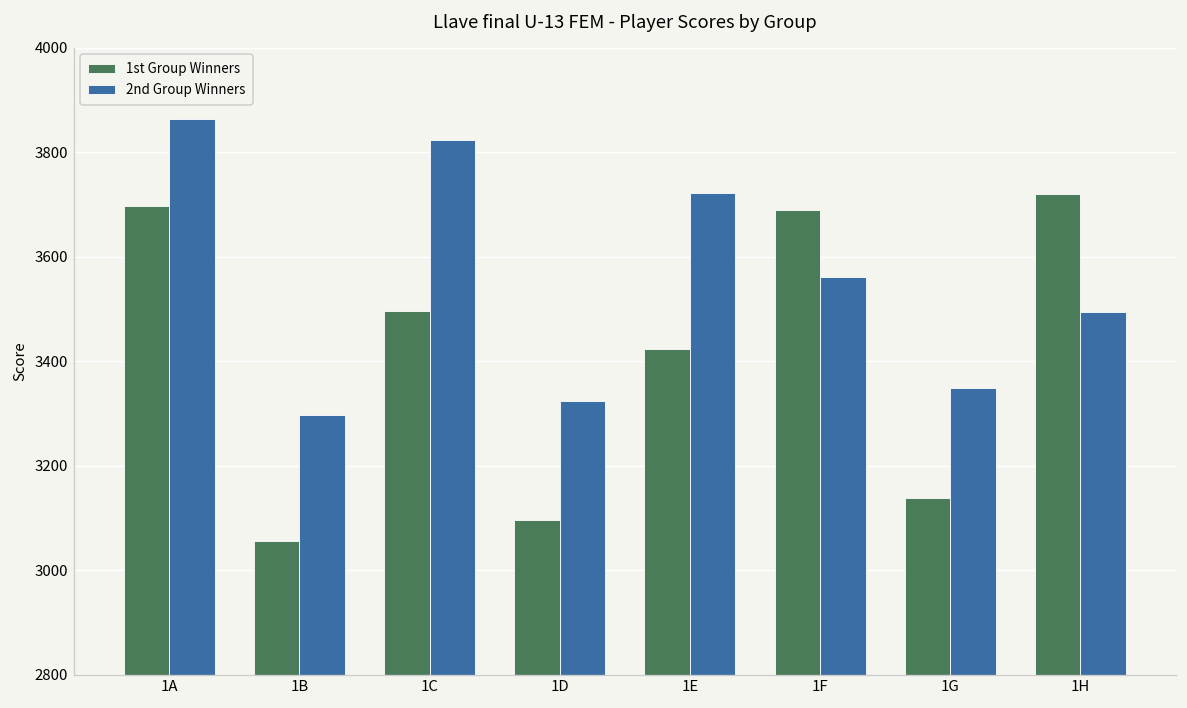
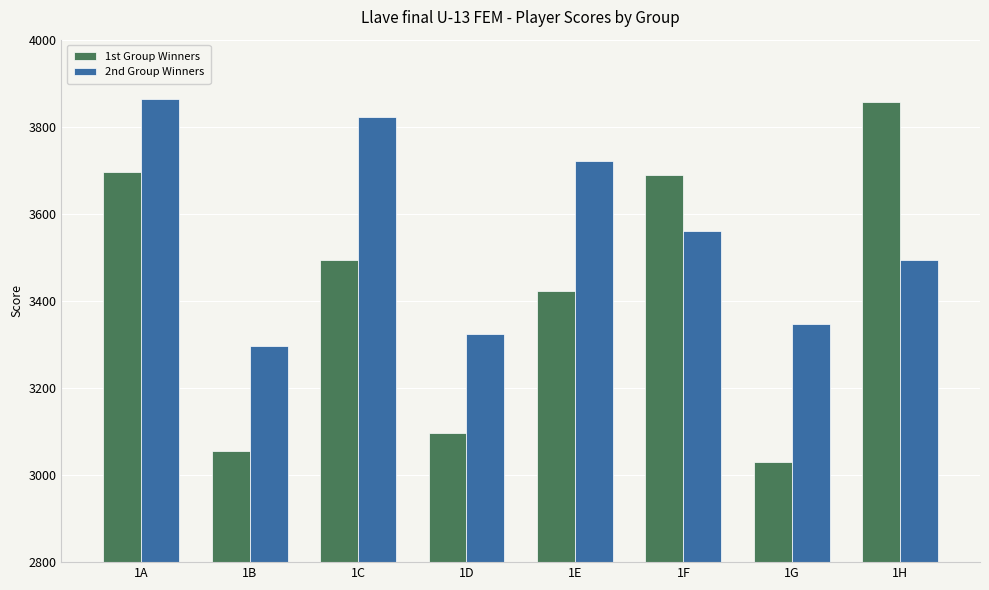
1st Group Winners, 1G: 3140 -> 3030
1st Group Winners, 1H: 3720 -> 3860
